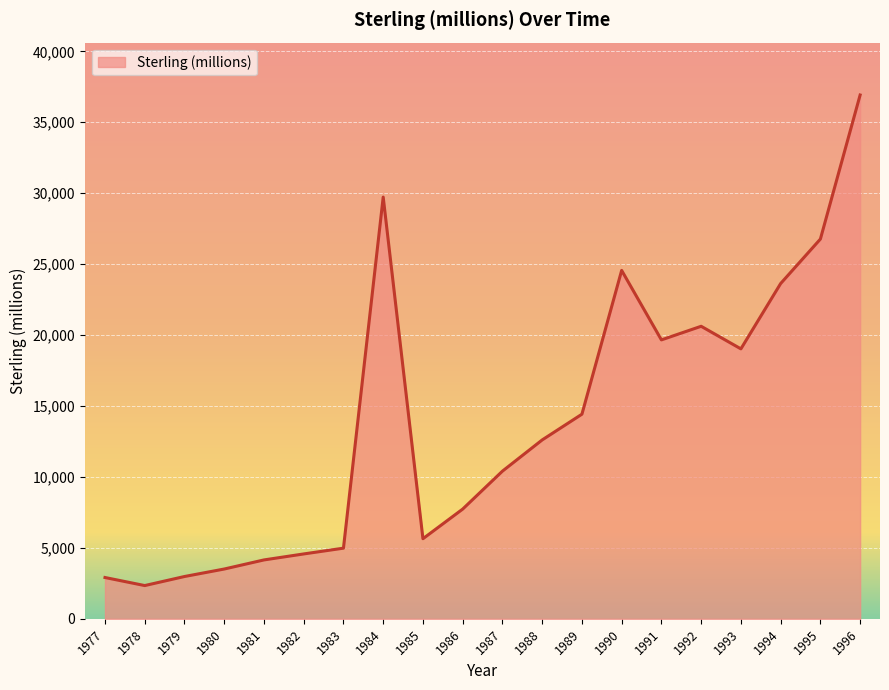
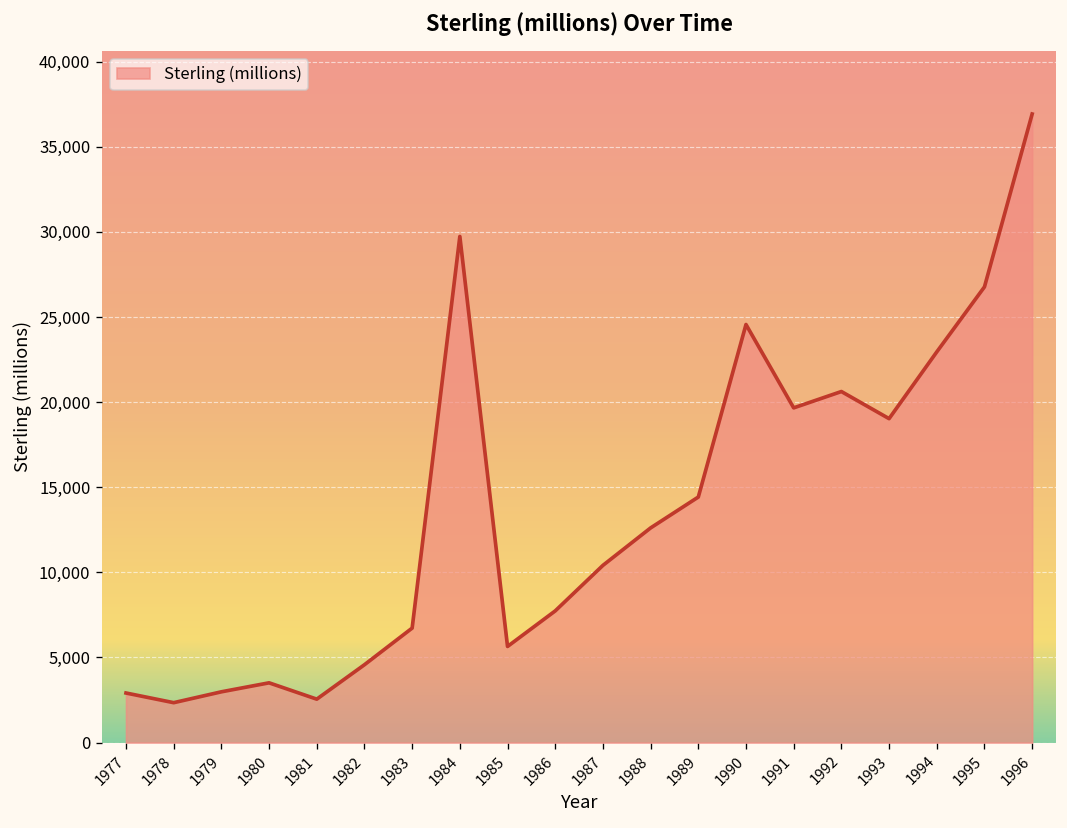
1981: 4,200 -> 2,600
1983: 5,000 -> 6,700
1994: 23,600 -> 22,900
